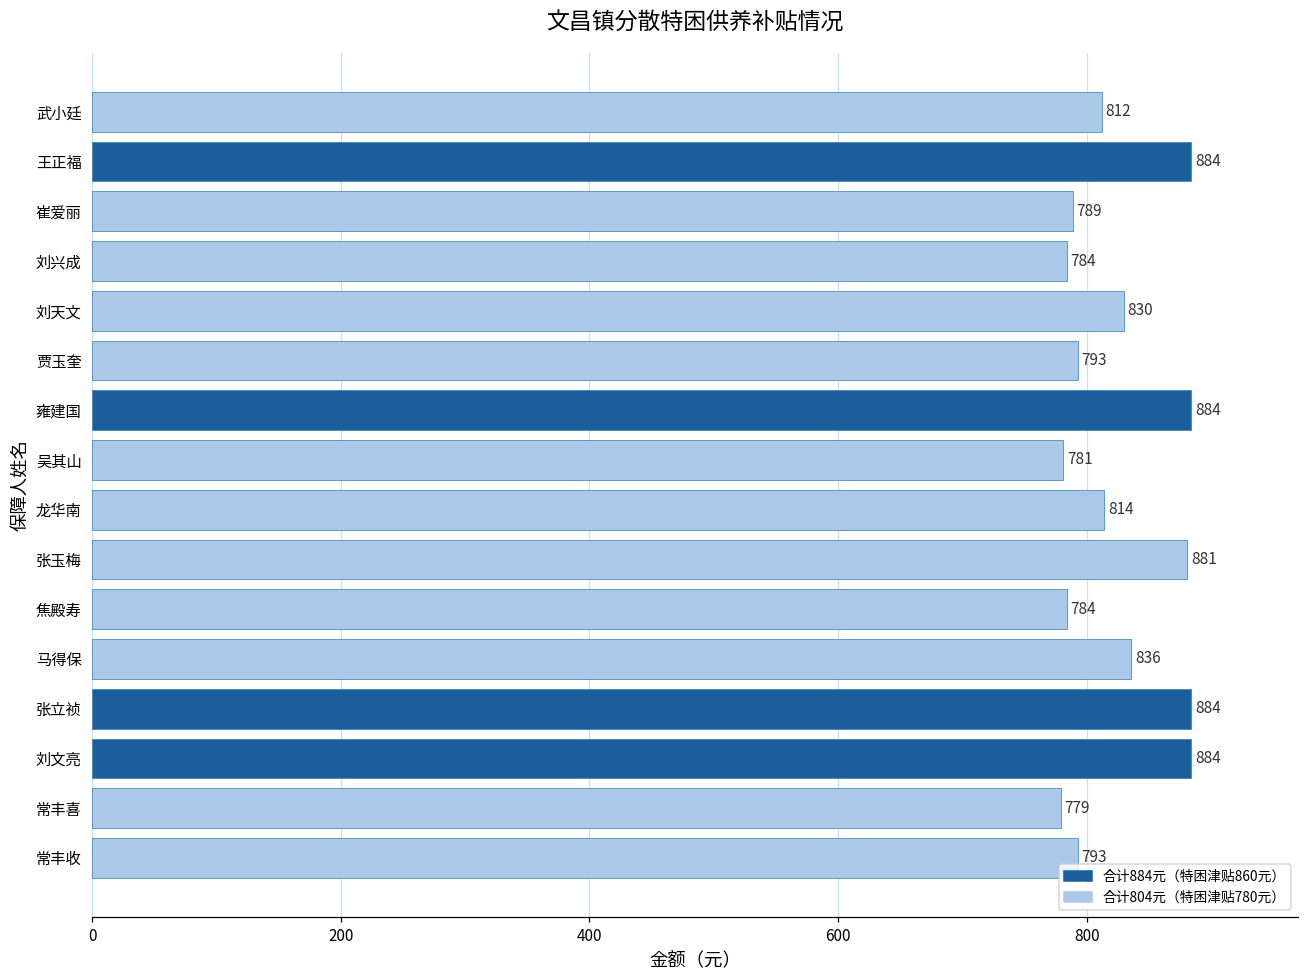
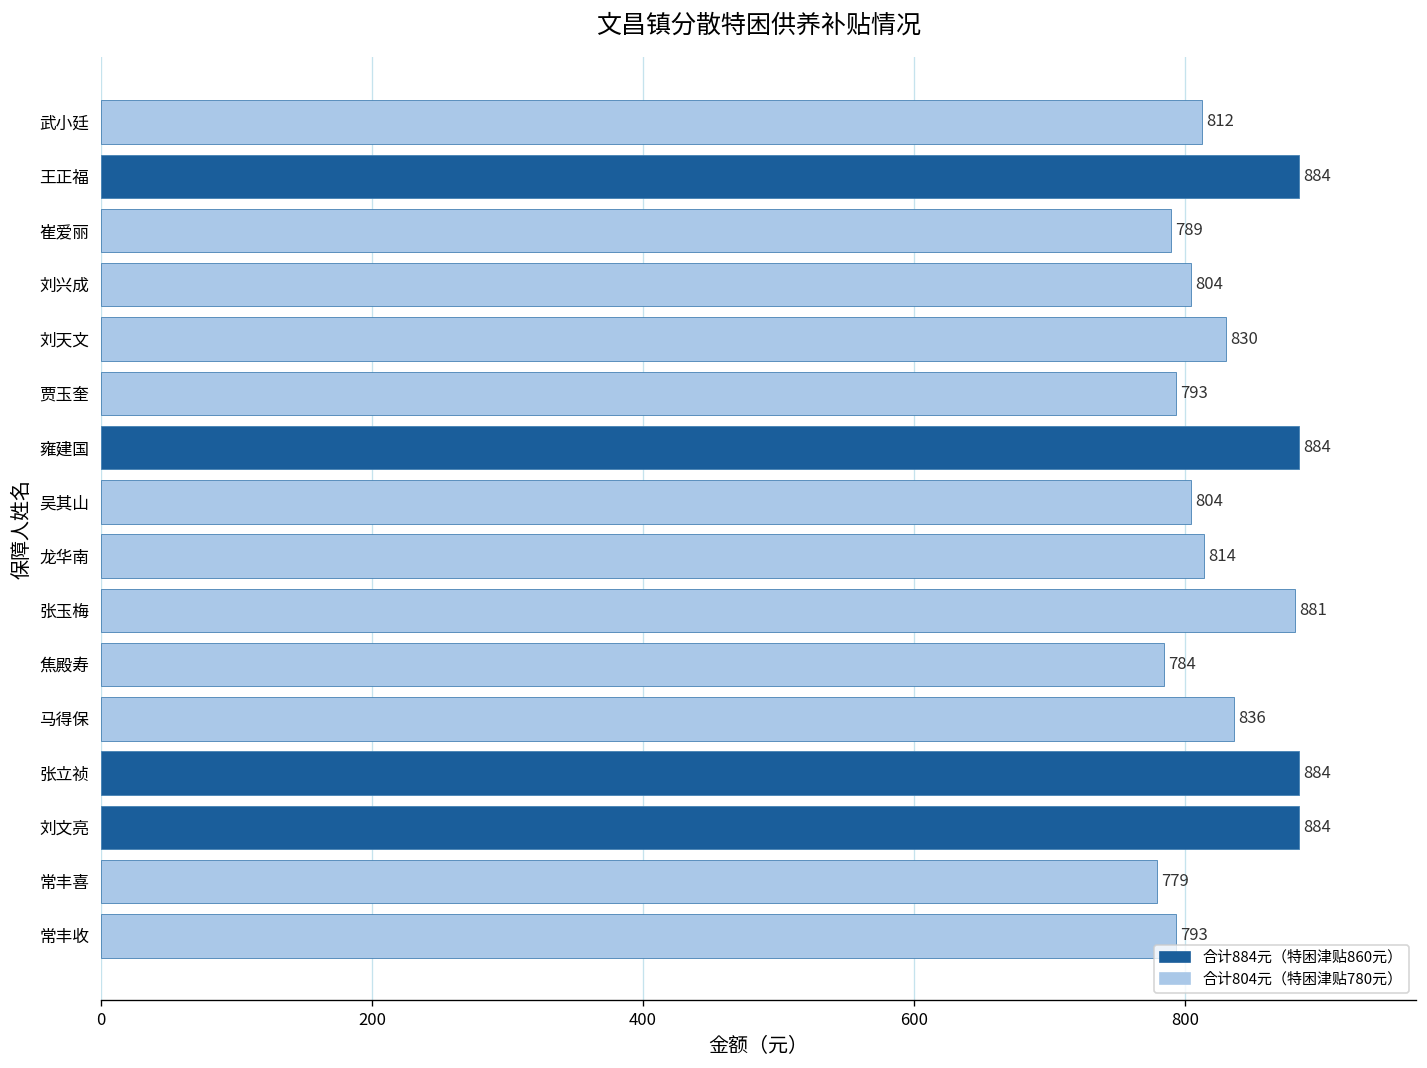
刘兴成: 784 -> 804
吴其山: 781 -> 804
